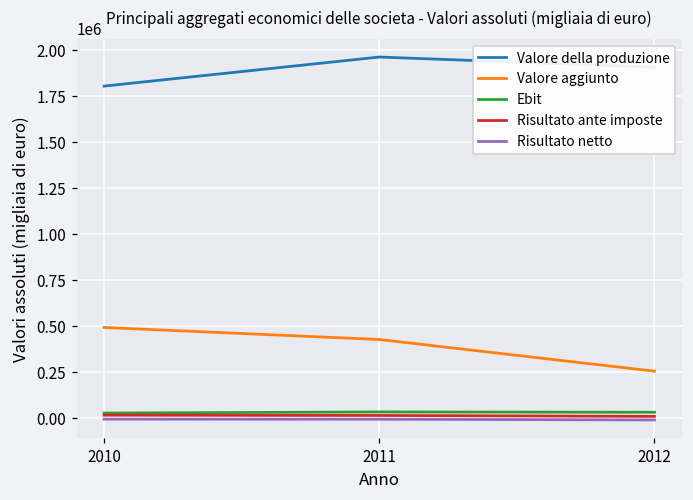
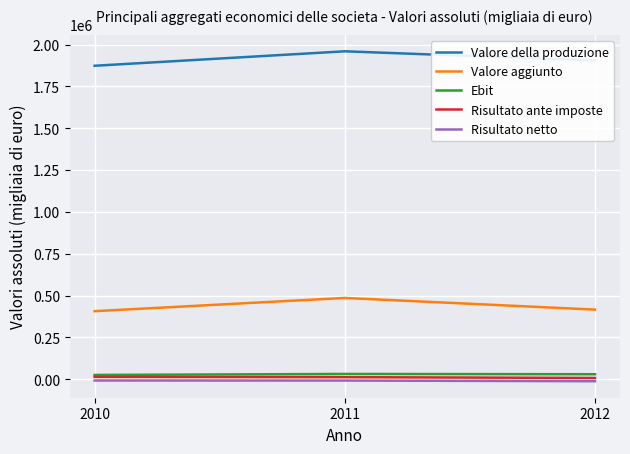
Valore della produzione, 2010: 1800000 -> 1870000
Valore aggiunto, 2010: 490000 -> 410000
Valore aggiunto, 2011: 430000 -> 490000
Valore aggiunto, 2012: 250000 -> 420000
